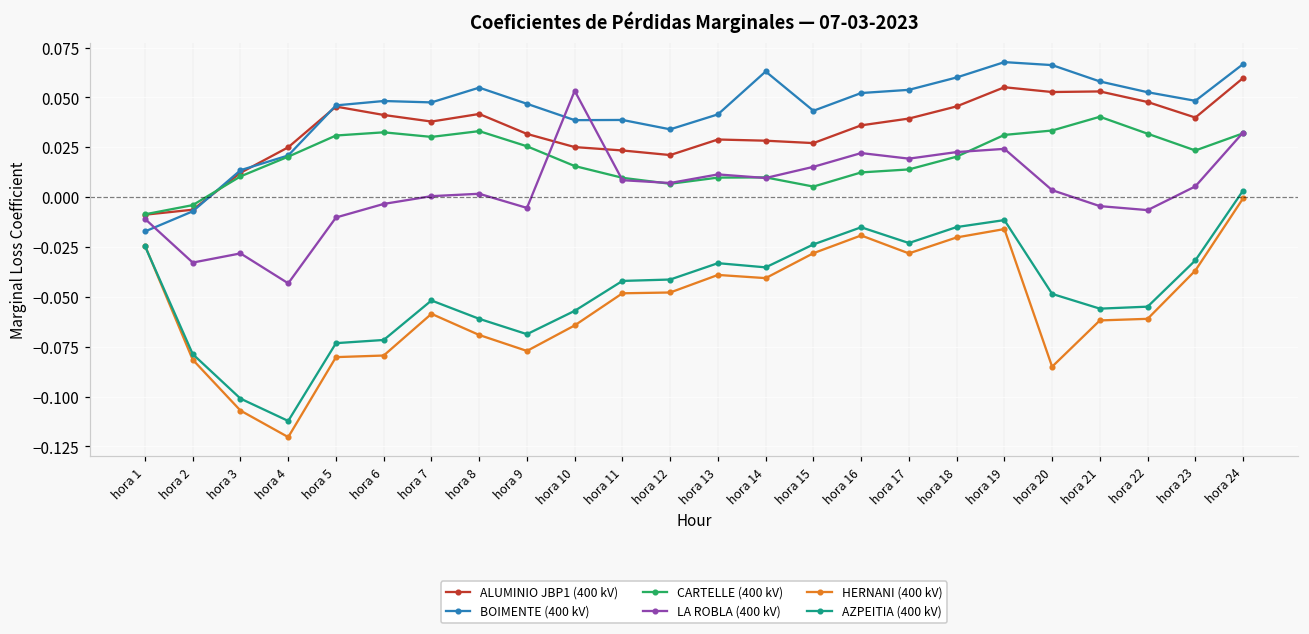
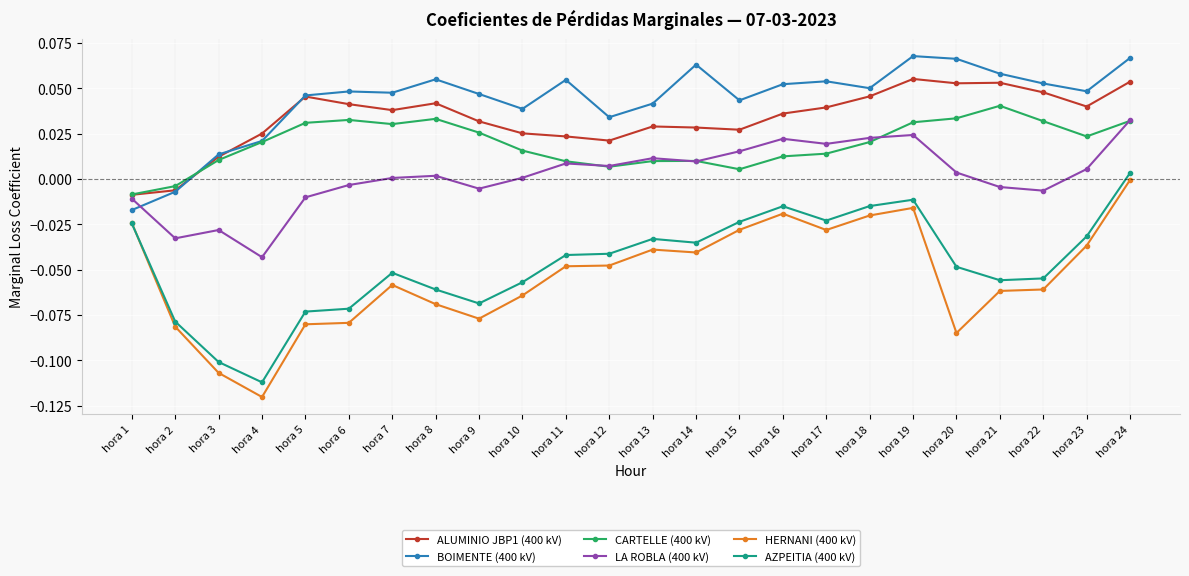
LA ROBLA (400 kV), hora 10: 0.053 -> 0.001
BOIMENTE (400 kV), hora 11: 0.039 -> 0.055
BOIMENTE (400 kV), hora 18: 0.06 -> 0.05
ALUMINIO JBP1 (400 kV), hora 24: 0.060 -> 0.054
